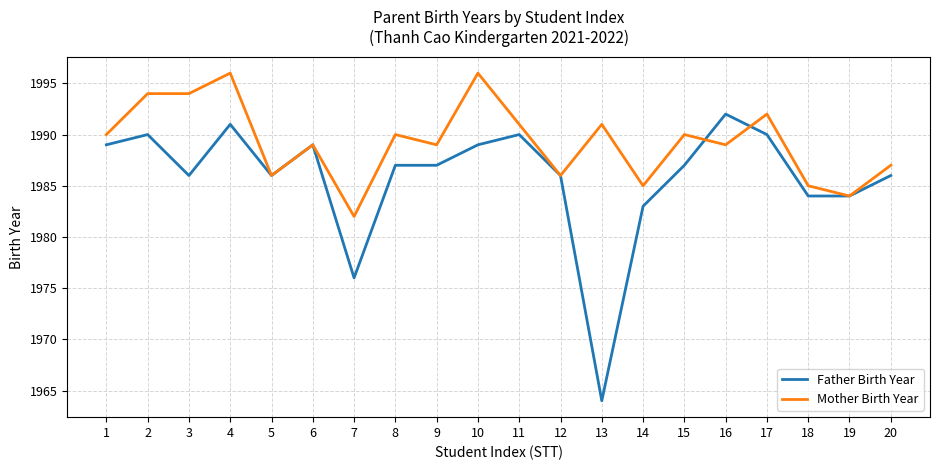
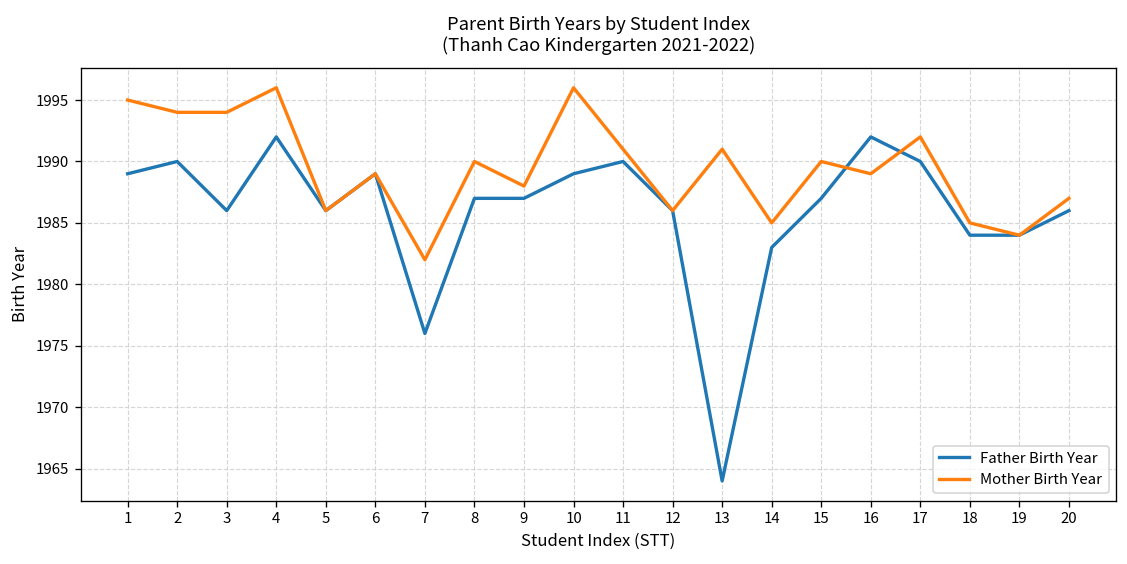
Mother Birth Year, 1: 1990 -> 1995
Father Birth Year, 4: 1991 -> 1992
Mother Birth Year, 9: 1989 -> 1988
